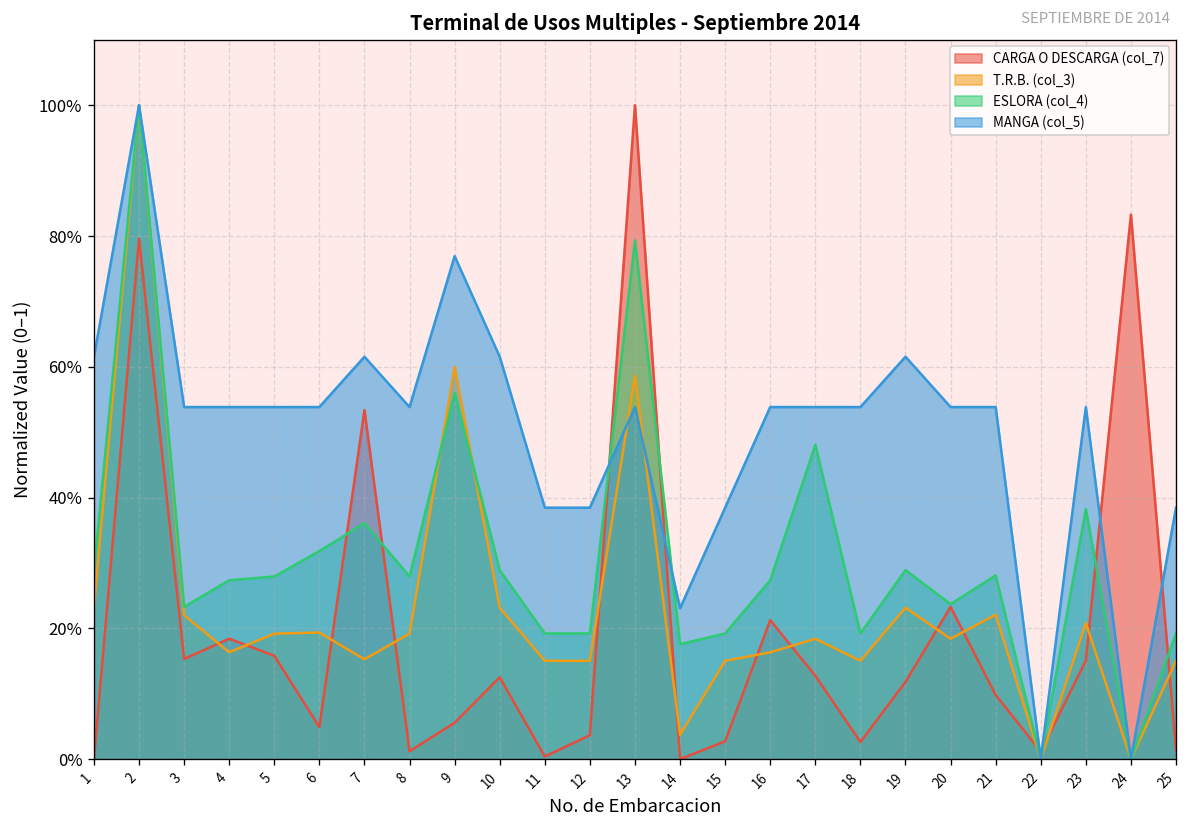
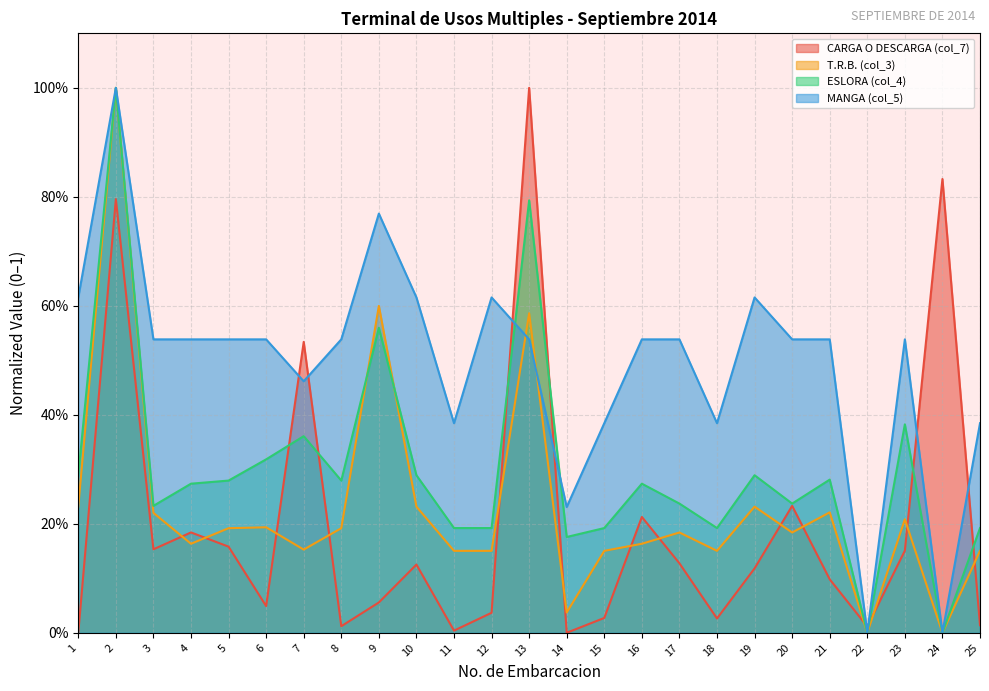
MANGA (col_5), 7: 62% -> 46%
MANGA (col_5), 12: 38% -> 62%
ESLORA (col_4), 17: 48% -> 24%
MANGA (col_5), 18: 54% -> 38%
